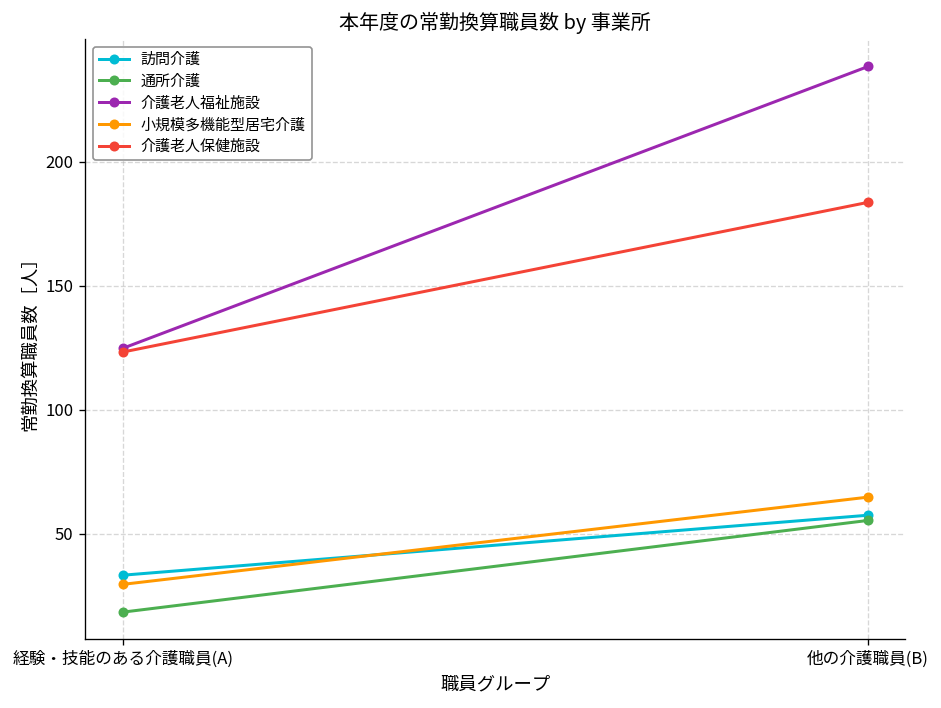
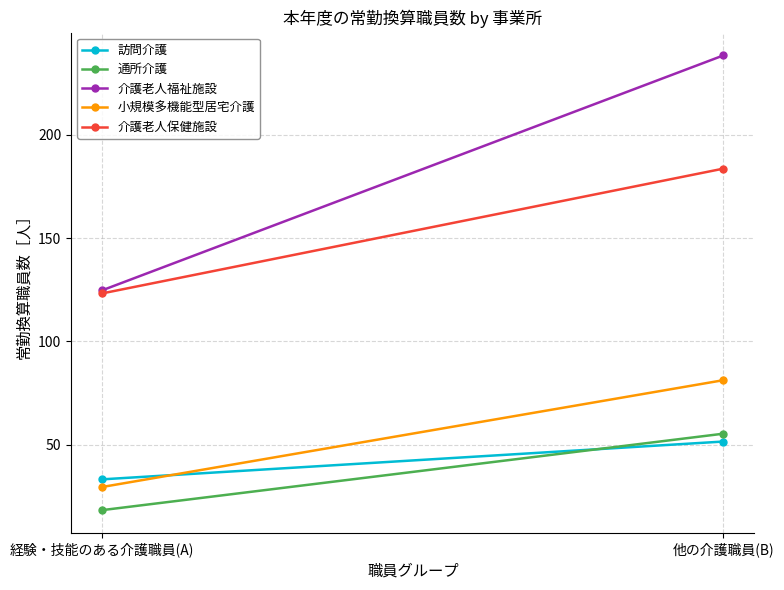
訪問介護, 他の介護職員(B): 57 -> 52
小規模多機能型居宅介護, 他の介護職員(B): 65 -> 81
